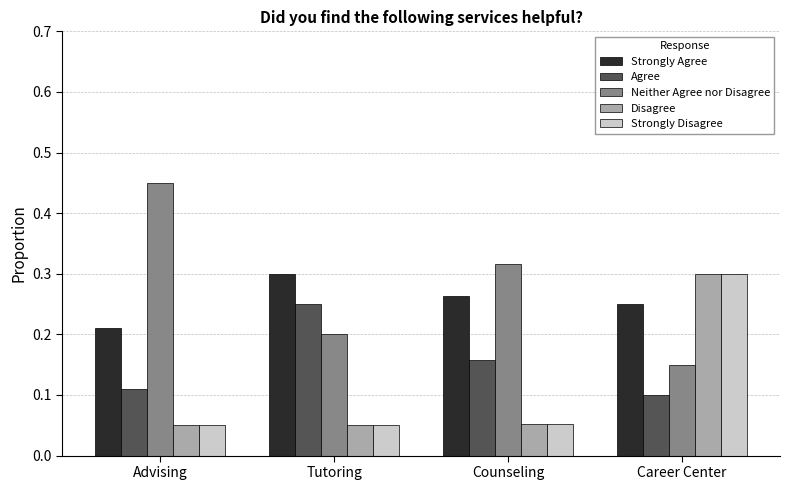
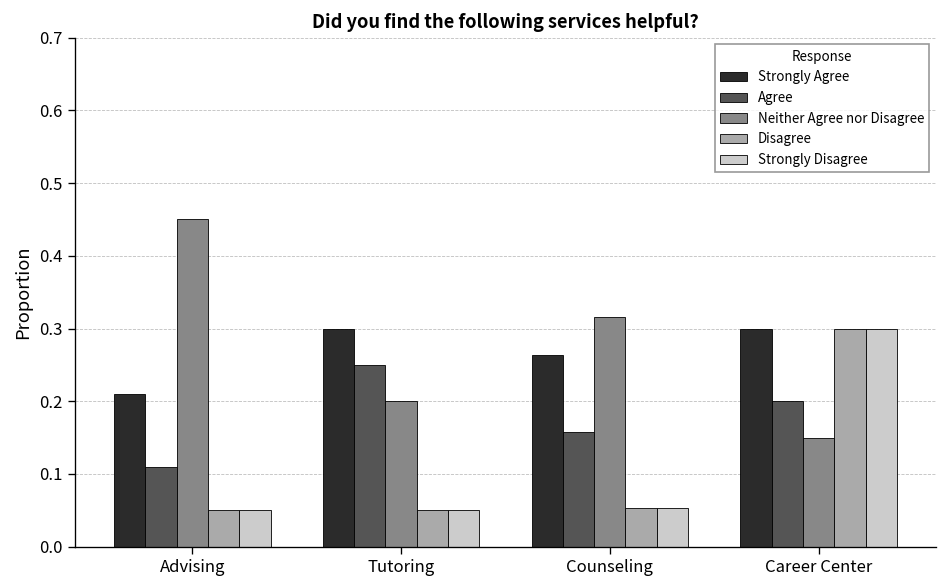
Strongly Agree, Career Center: 0.25 -> 0.30
Agree, Career Center: 0.1 -> 0.2
